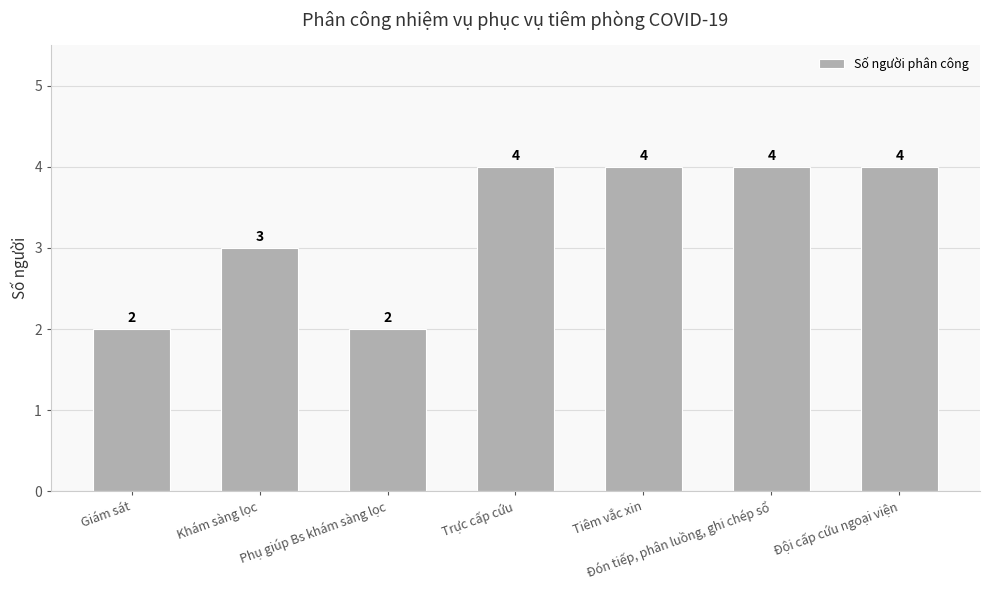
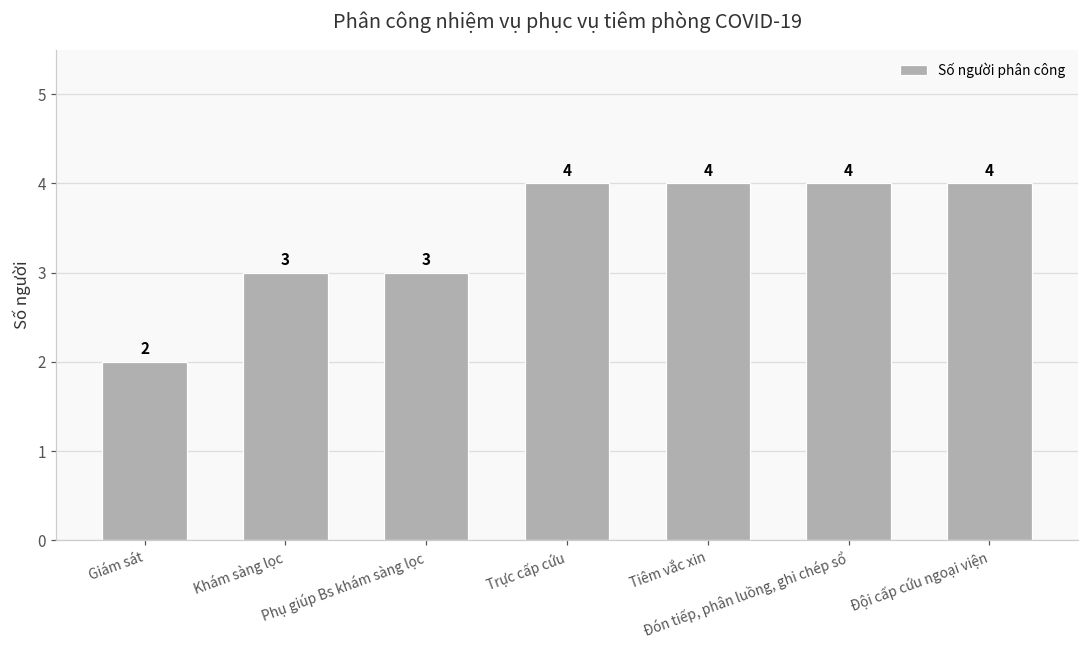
Phụ giúp Bs khám sàng lọc: 2 -> 3
